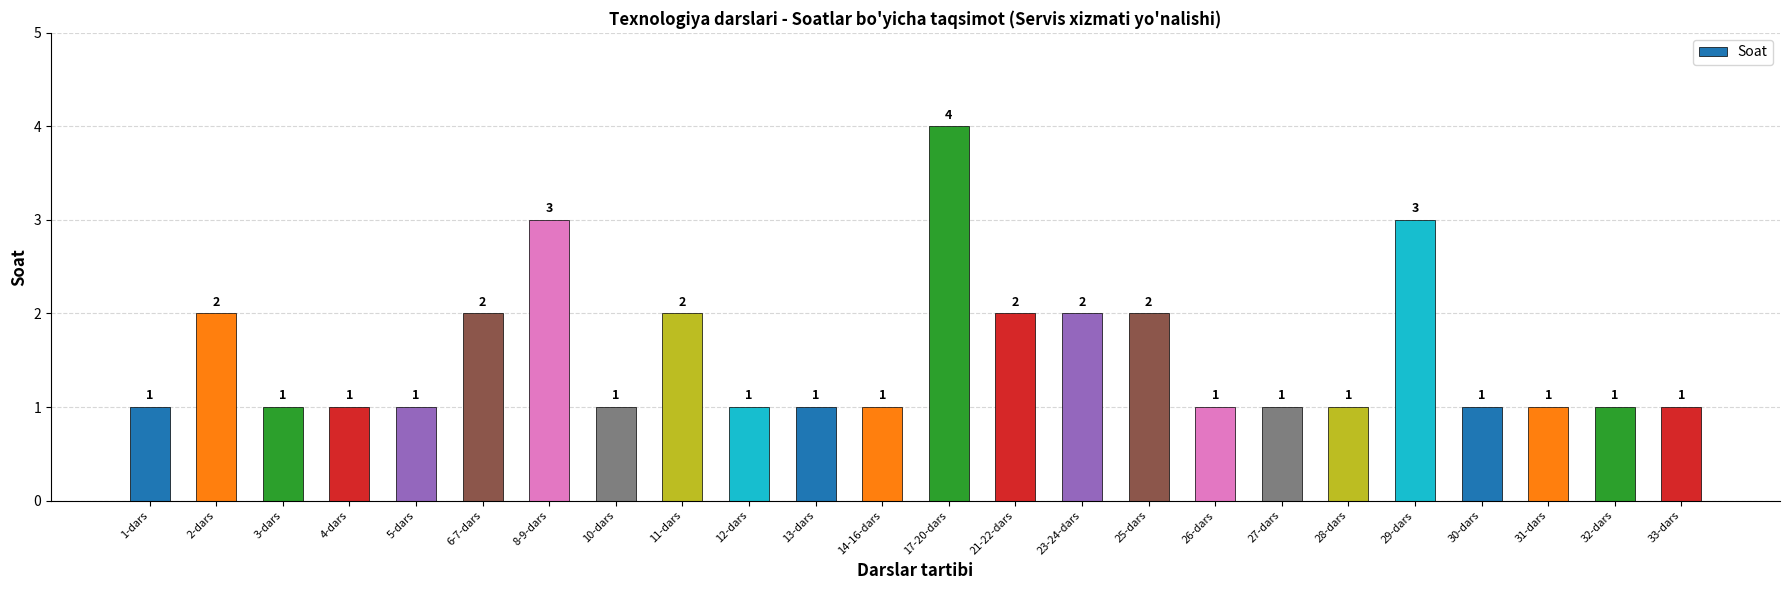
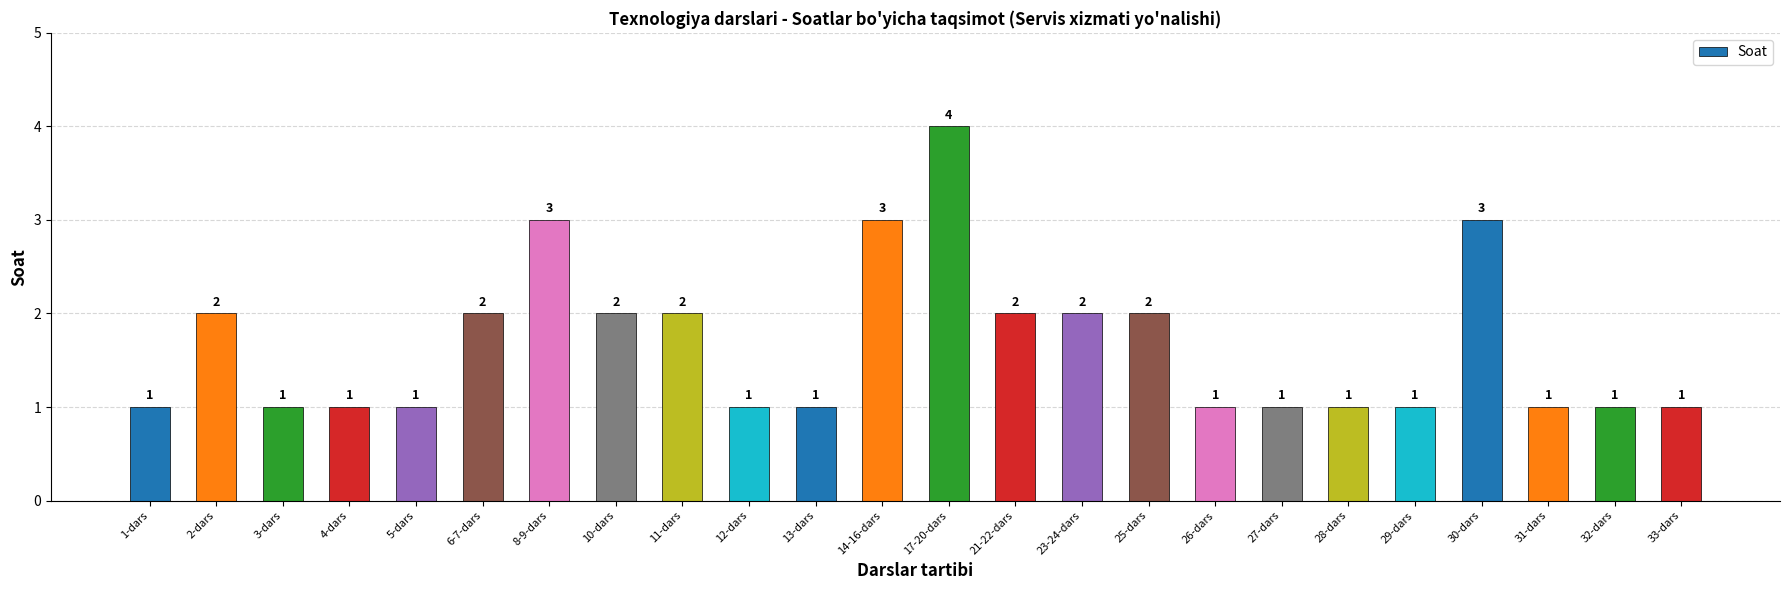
10-dars: 1 -> 2
14-16-dars: 1 -> 3
29-dars: 3 -> 1
30-dars: 1 -> 3
